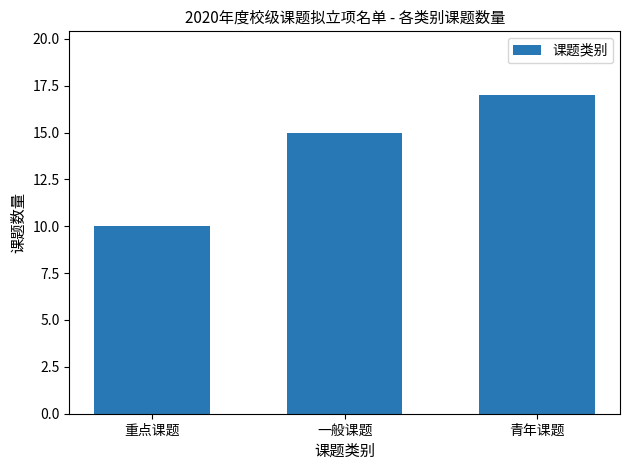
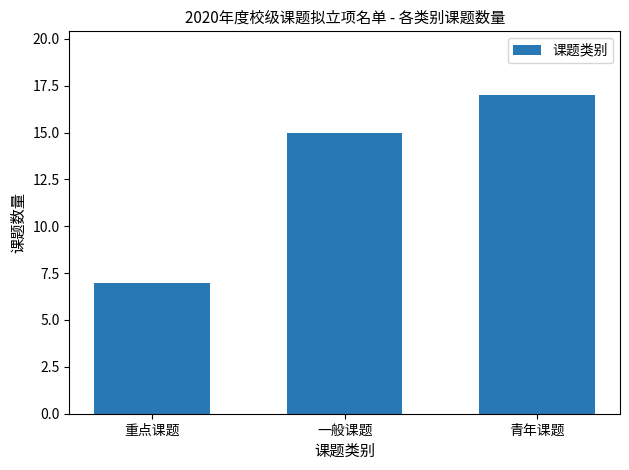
重点课题: 10 -> 7
